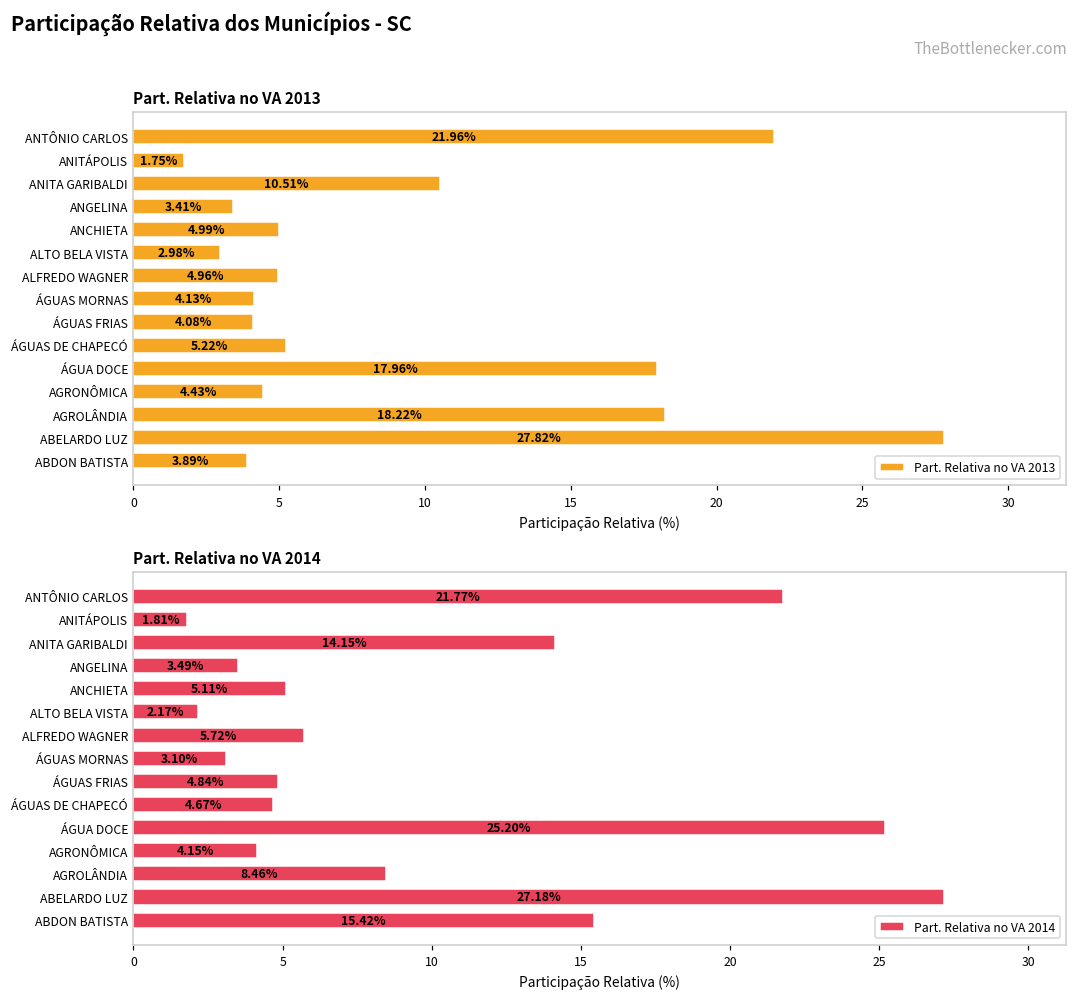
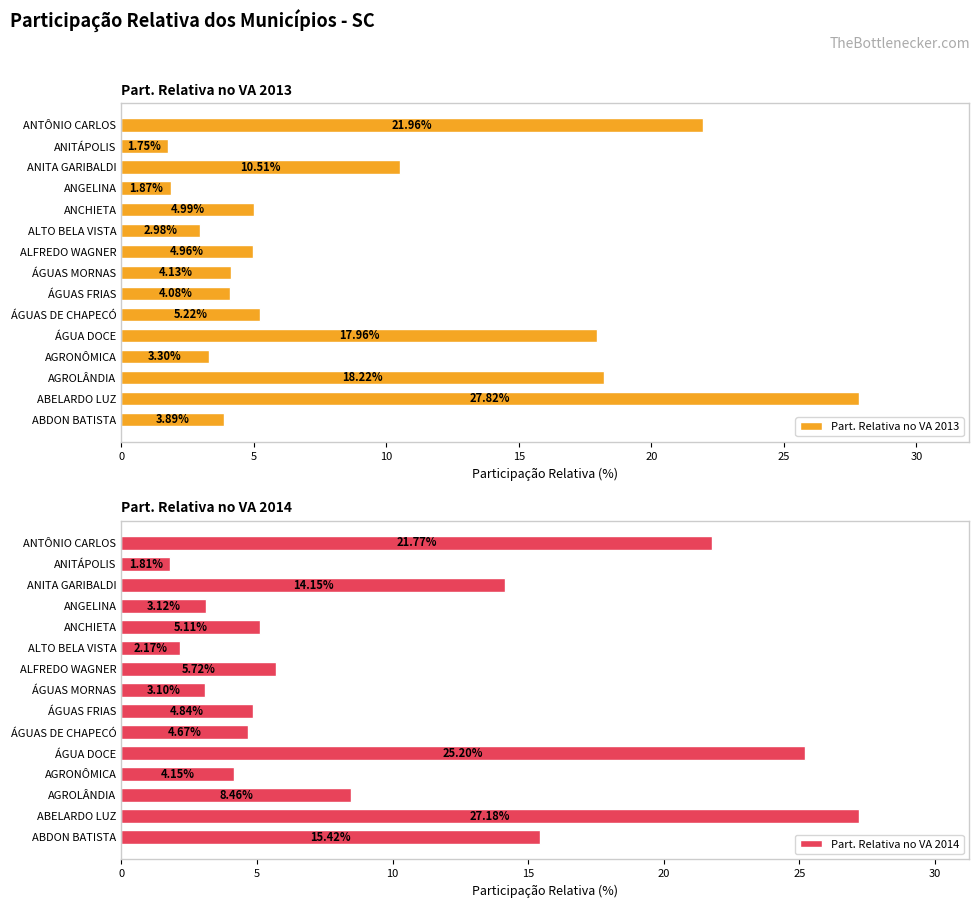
Part. Relativa no VA 2013, ANGELINA: 3.41% -> 1.87%
Part. Relativa no VA 2013, AGRONÔMICA: 4.43% -> 3.30%
Part. Relativa no VA 2014, ANGELINA: 3.49% -> 3.12%
